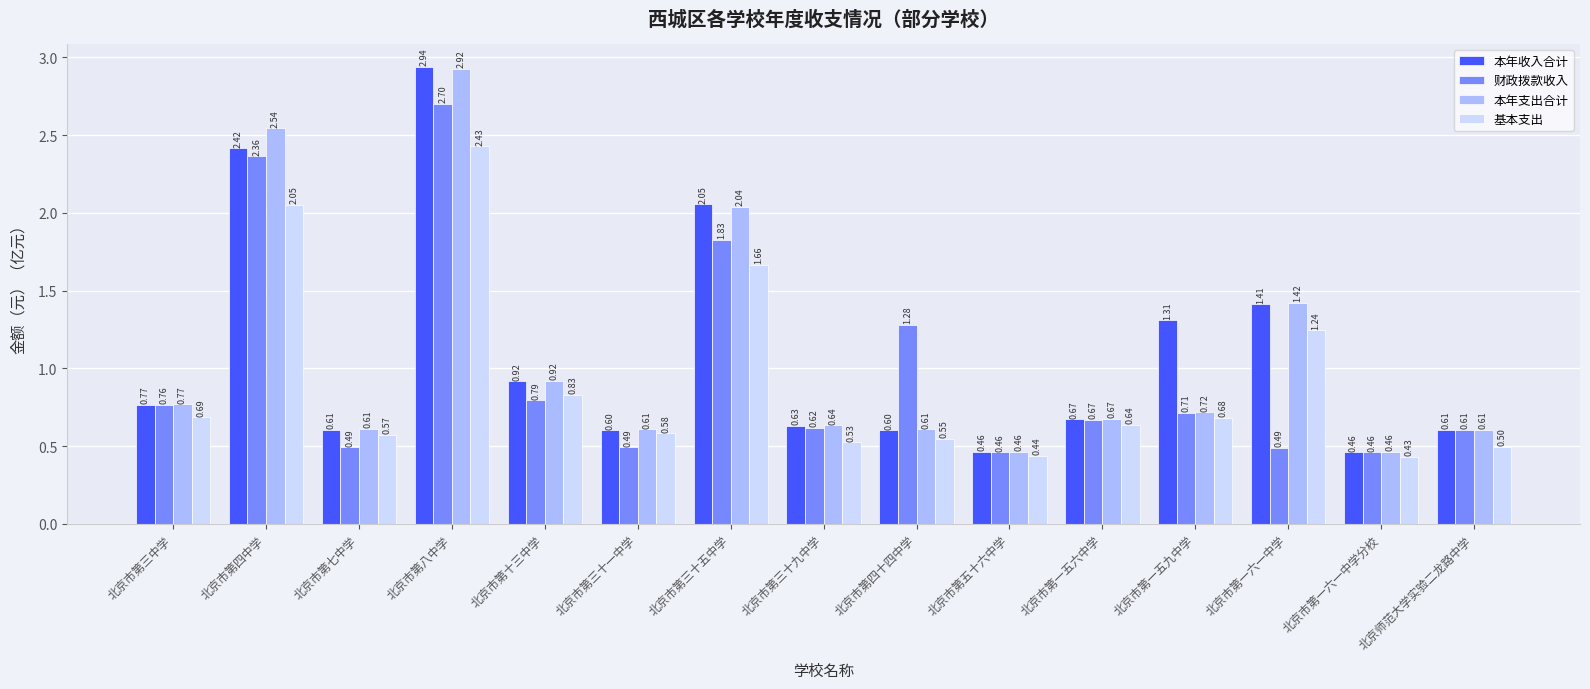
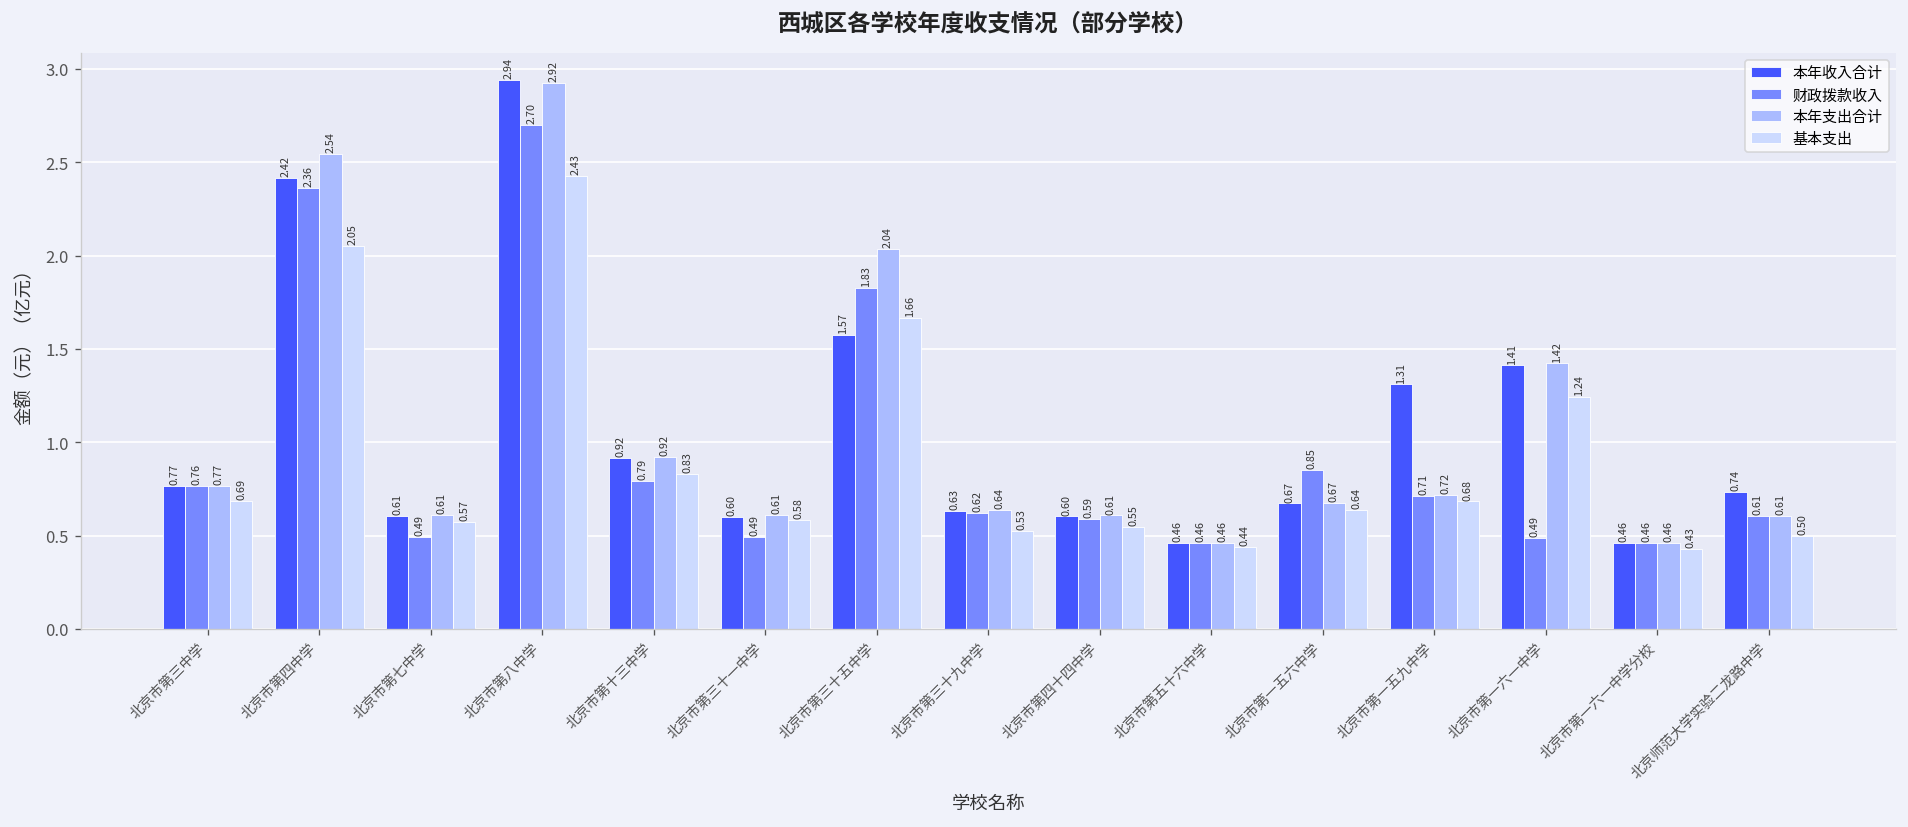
本年收入合计, 北京市第三十五中学: 2.05 -> 1.57
财政拨款收入, 北京市第四十四中学: 1.28 -> 0.59
财政拨款收入, 北京市第一五六中学: 0.67 -> 0.85
本年收入合计, 北京师范大学实验二龙路中学: 0.61 -> 0.74
